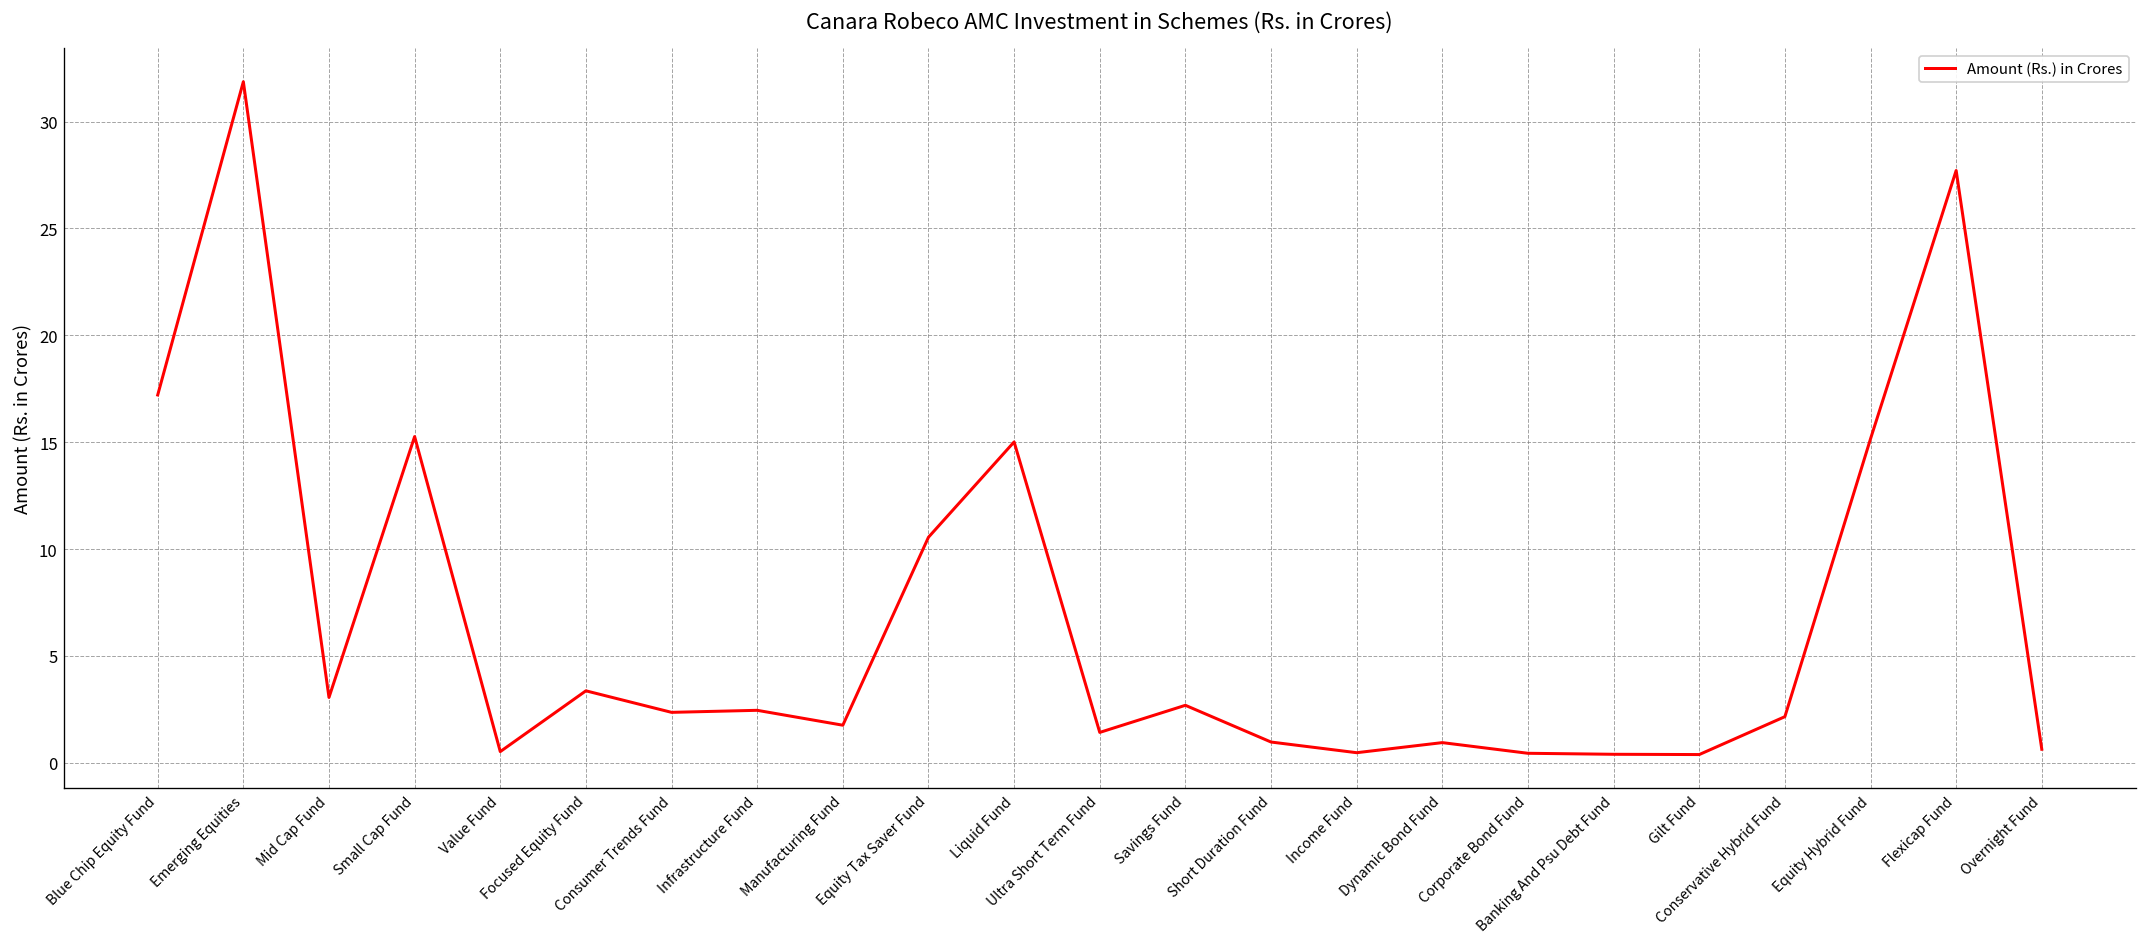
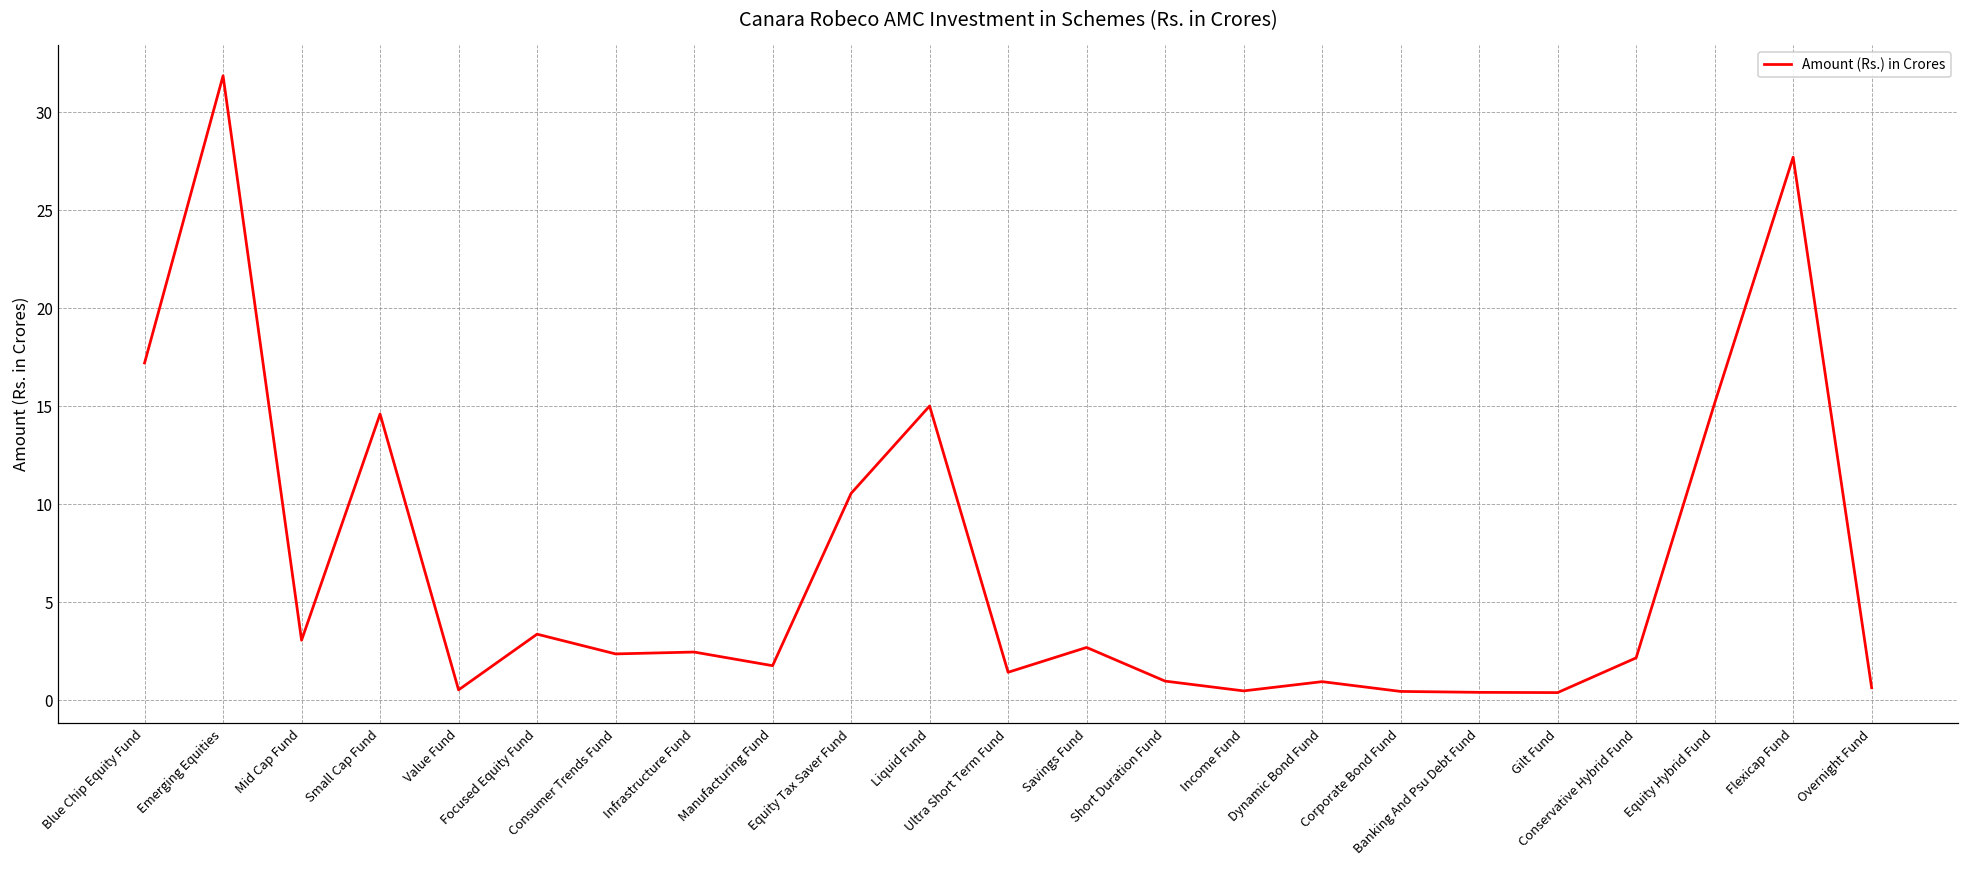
Small Cap Fund: 15.3 -> 14.6
